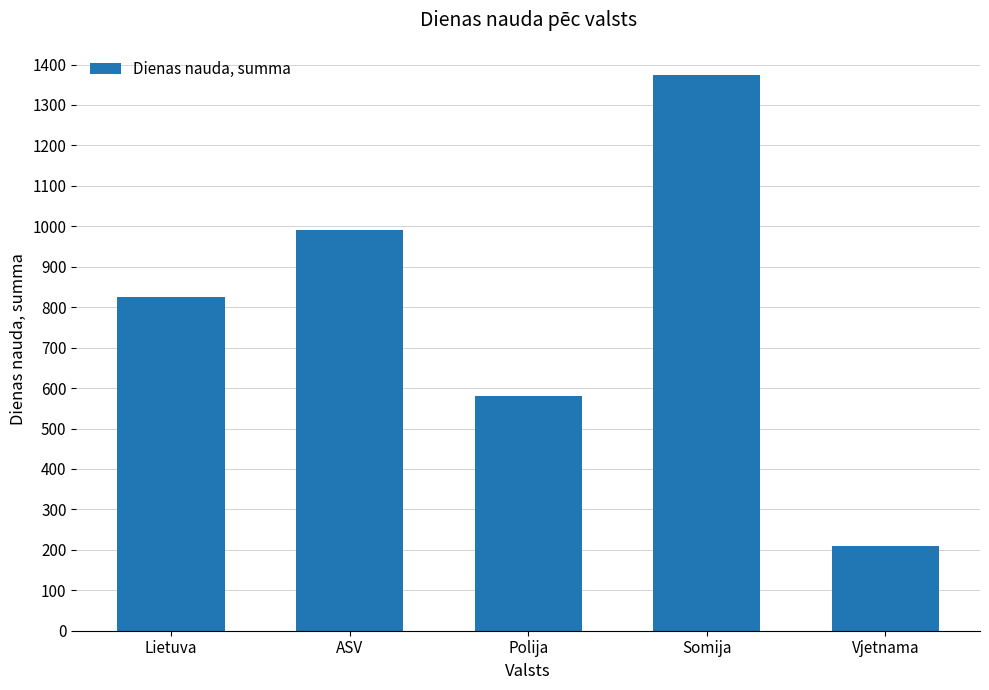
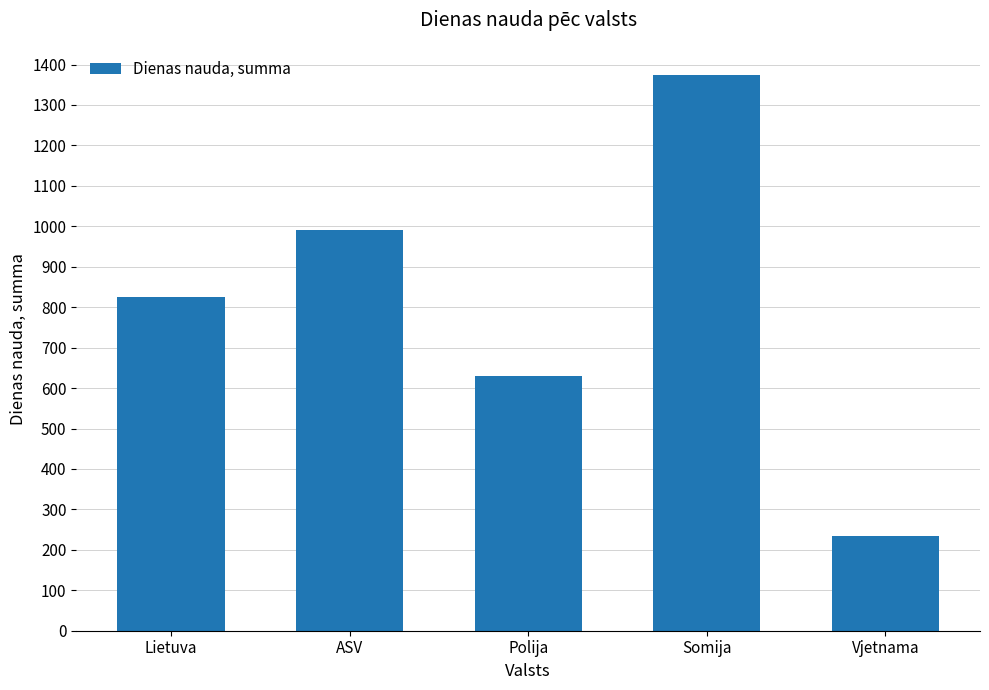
Polija: 580 -> 630
Vjetnama: 210 -> 230
